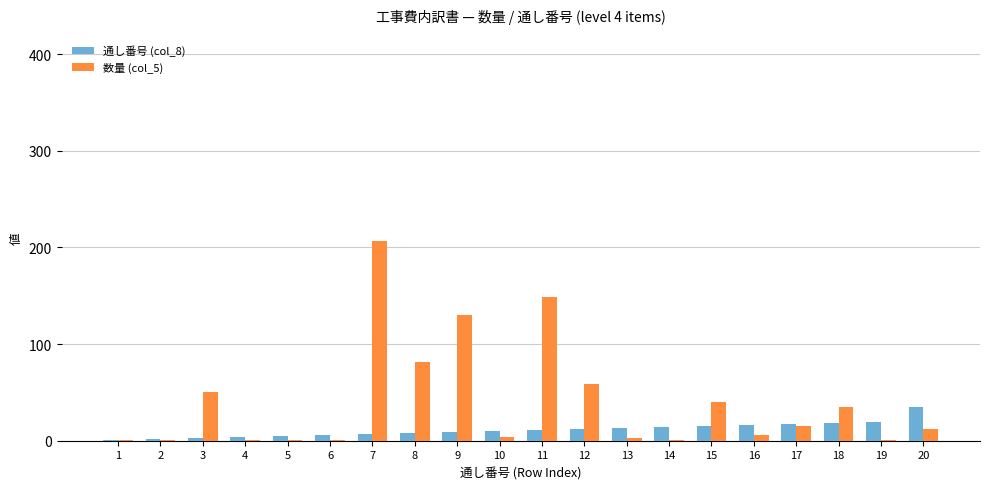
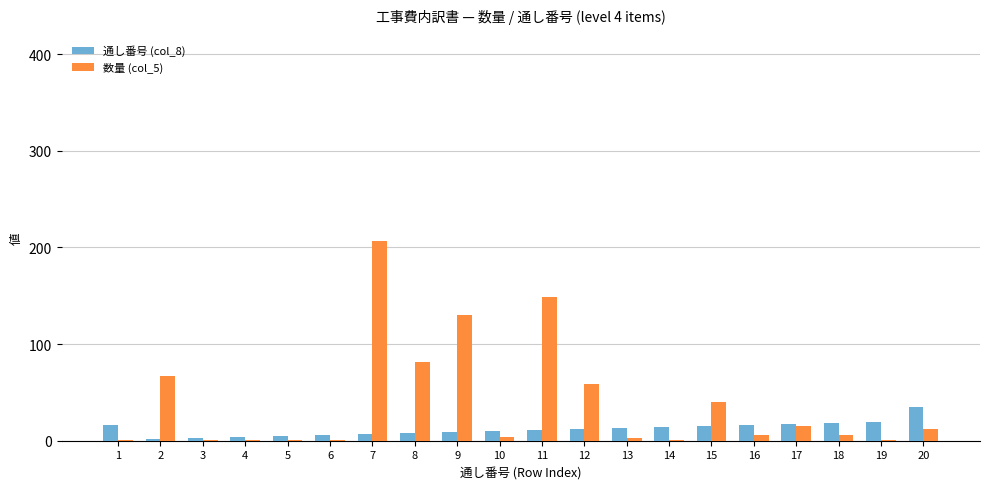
通し番号 (col_8), 1: 0 -> 20
数量 (col_5), 2: 0 -> 70
数量 (col_5), 3: 50 -> 0
数量 (col_5), 18: 40 -> 10
